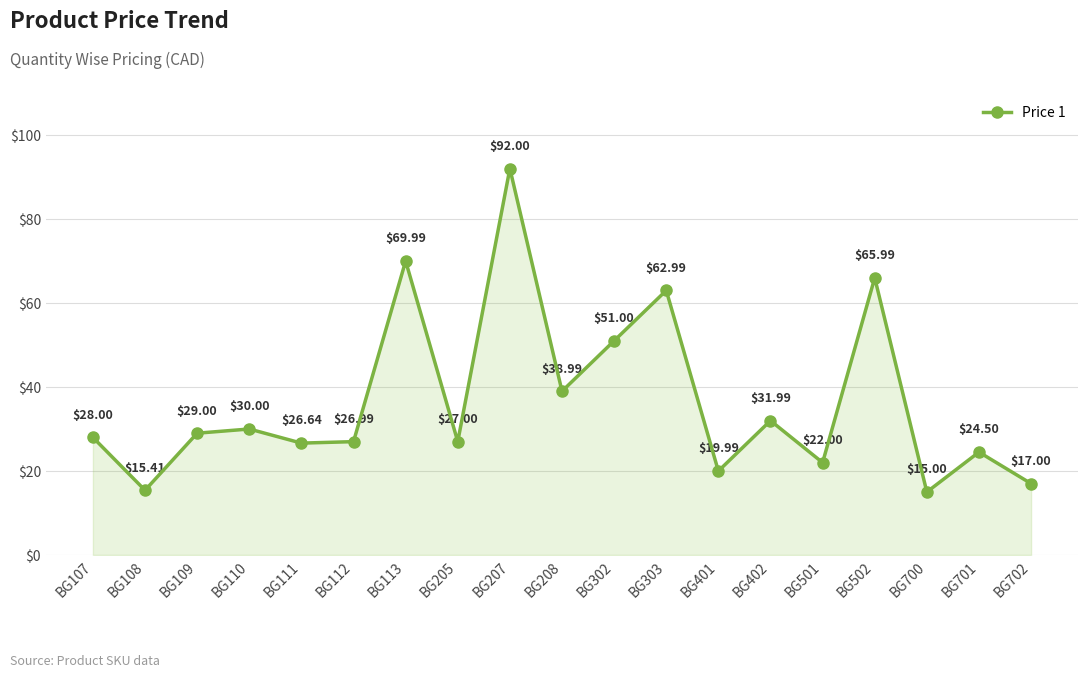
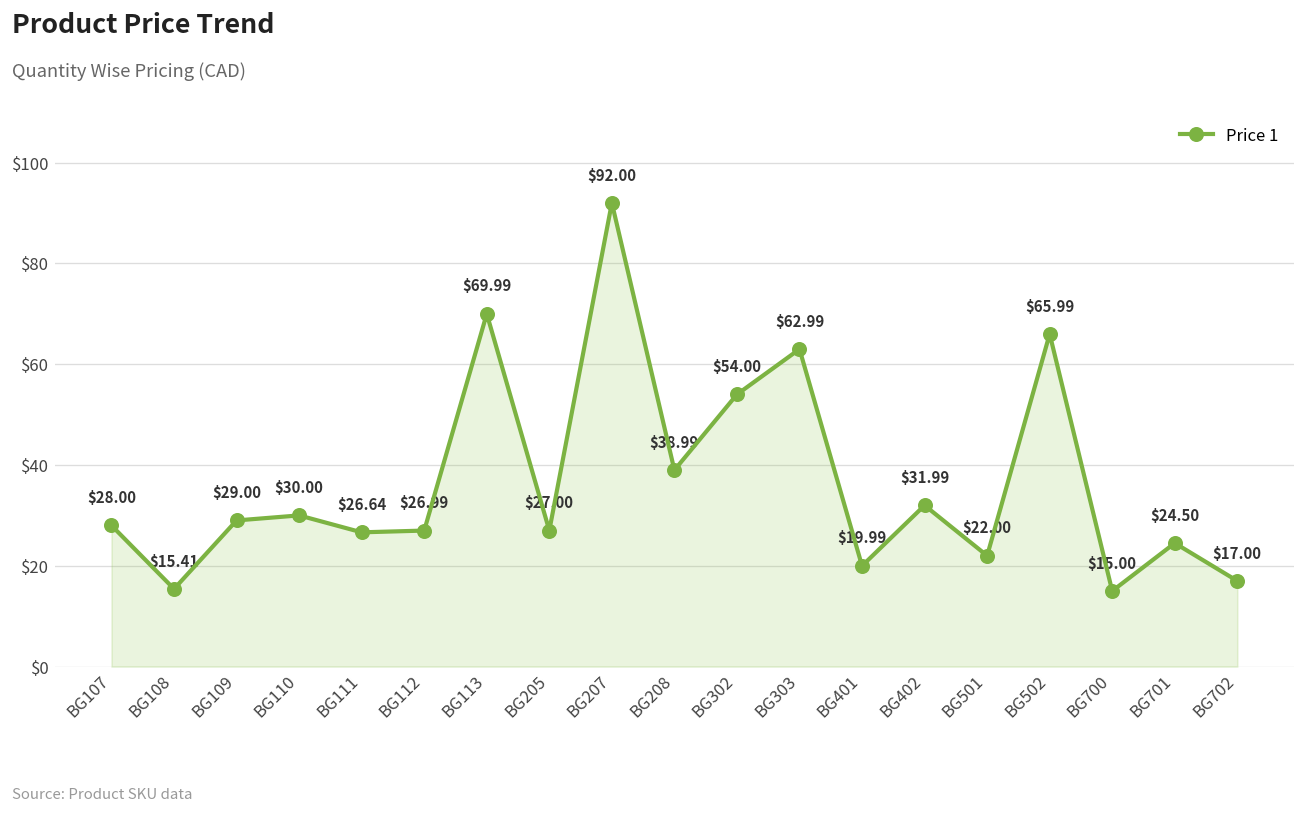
BG302: $51.00 -> $54.00
